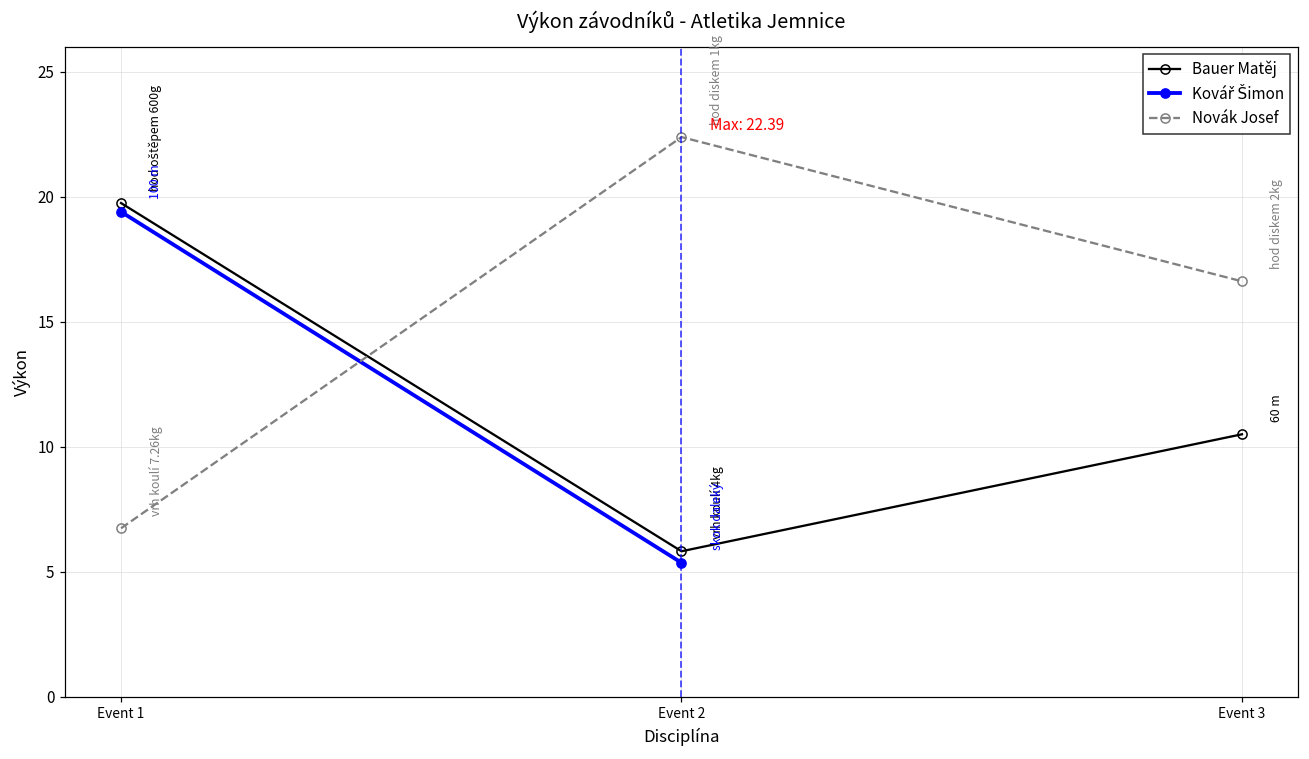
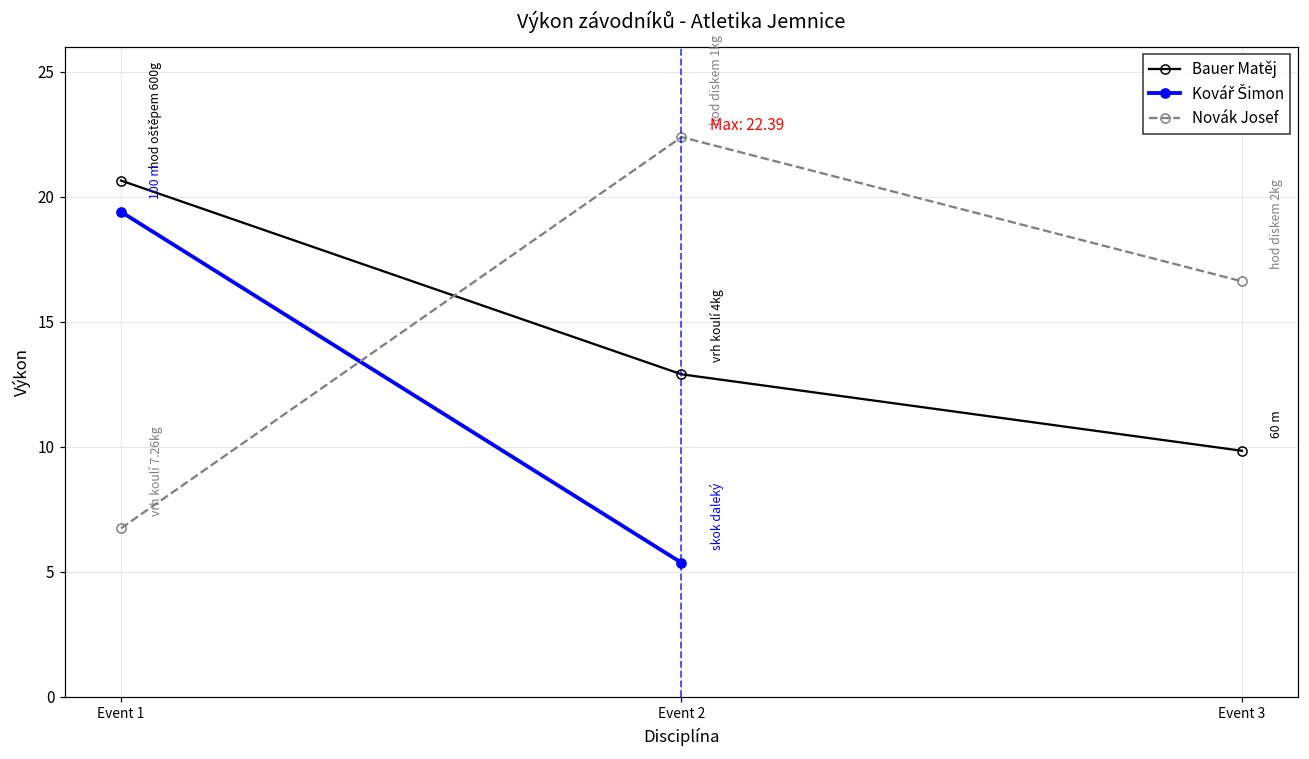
Bauer Matěj, Event 1: 19.8 -> 20.7
Bauer Matěj, Event 2: 5.8 -> 12.9
Bauer Matěj, Event 3: 10.5 -> 9.8
